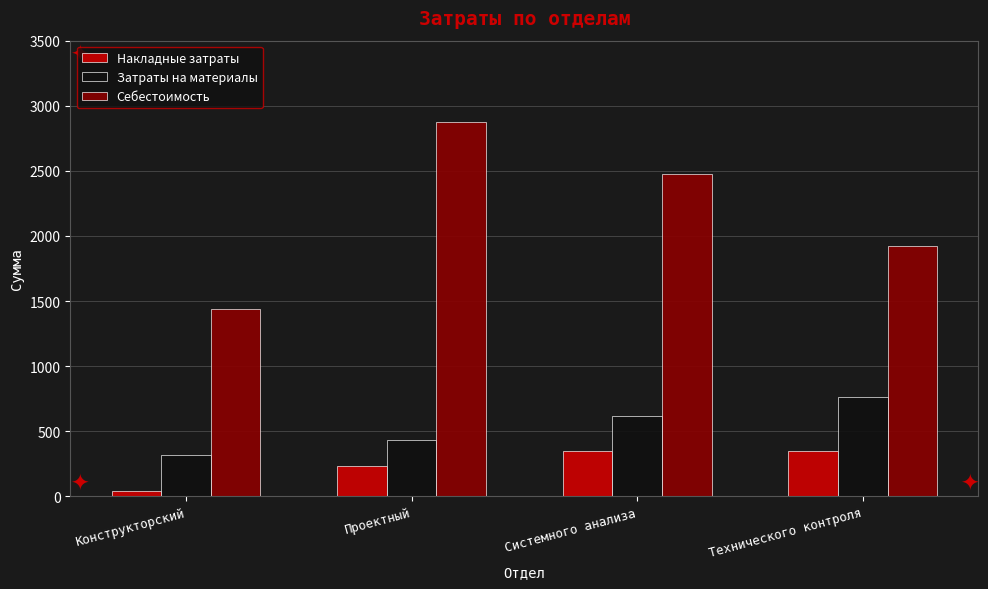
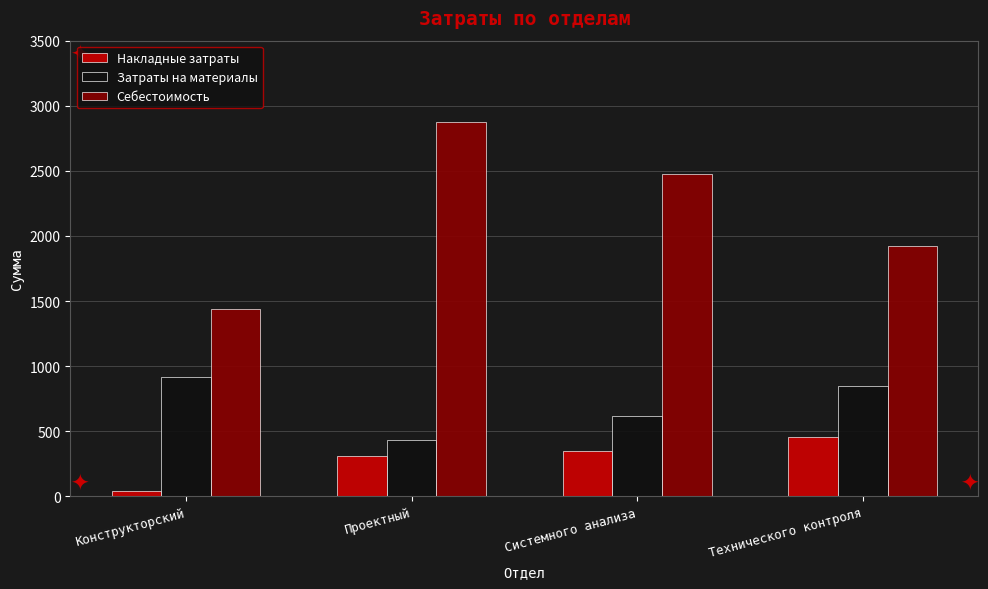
Затраты на материалы, Конструкторский: 320 -> 920
Накладные затраты, Проектный: 230 -> 310
Накладные затраты, Технического контроля: 350 -> 460
Затраты на материалы, Технического контроля: 770 -> 850
